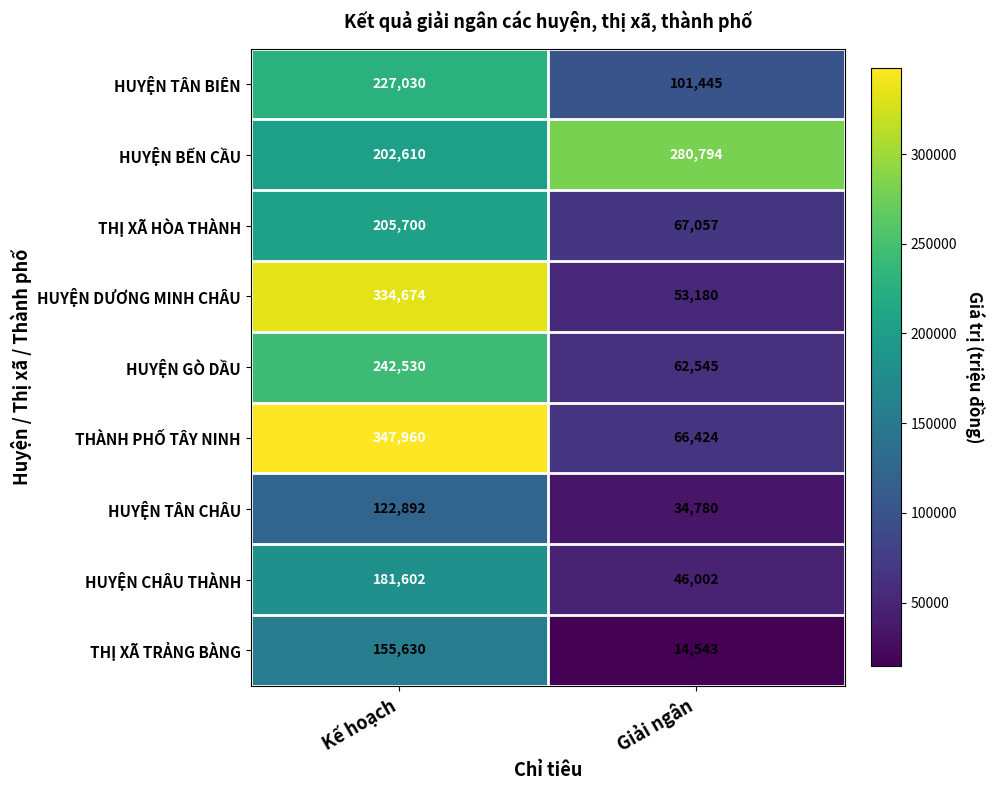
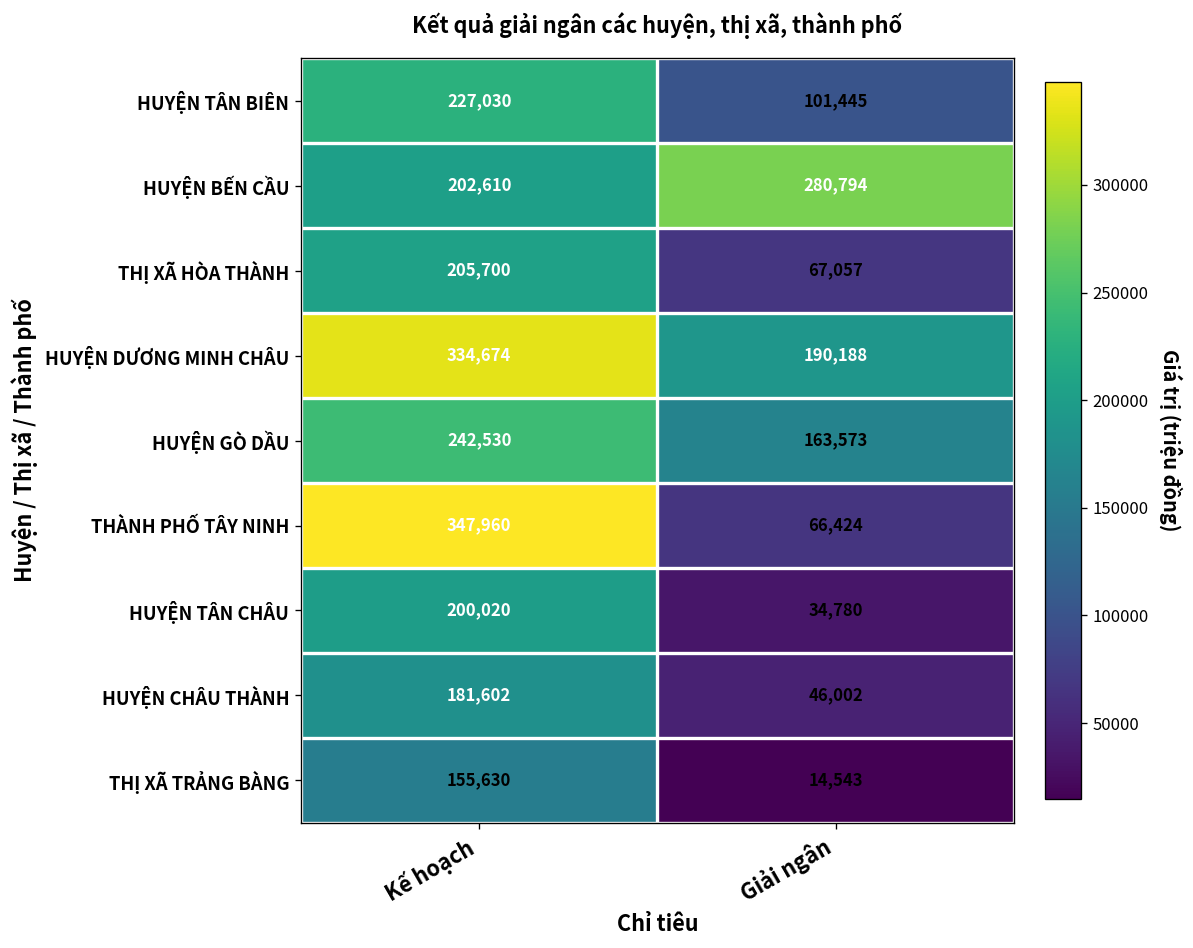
HUYỆN DƯƠNG MINH CHÂU, Giải ngân: 53,180 -> 190,188
HUYỆN GÒ DẦU, Giải ngân: 62,545 -> 163,573
HUYỆN TÂN CHÂU, Kế hoạch: 122,892 -> 200,020
